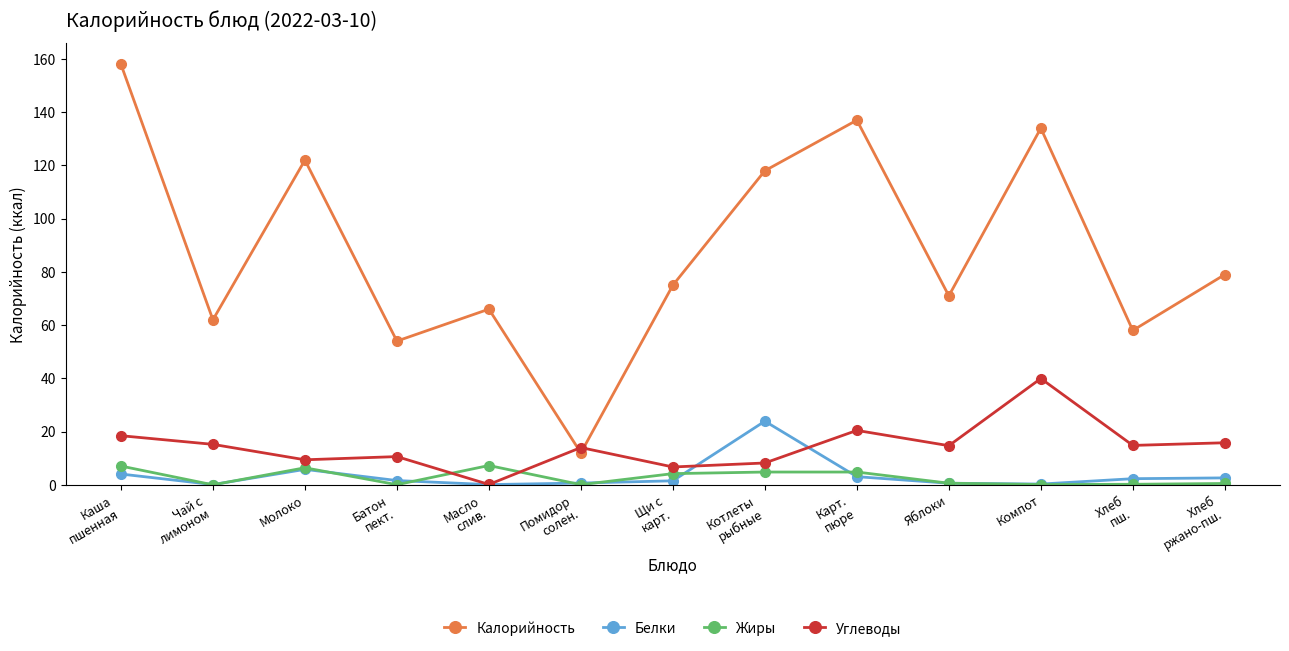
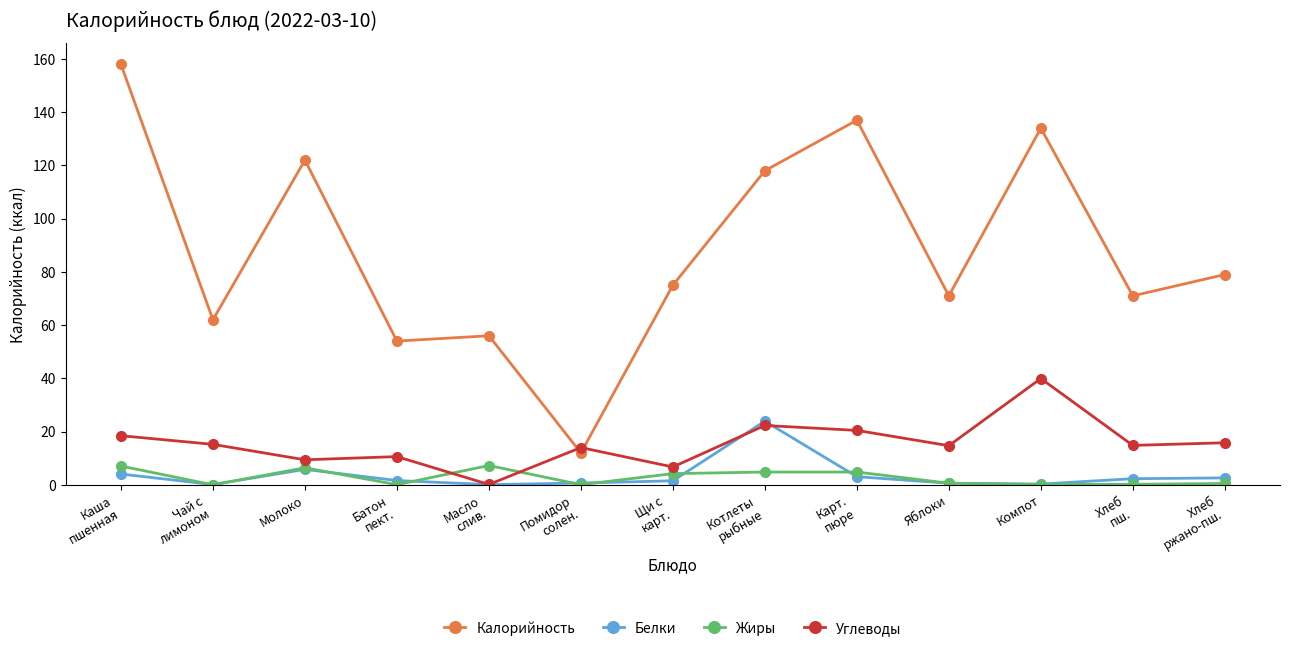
Калорийность, Масло слив.: 66 -> 56
Углеводы, Котлеты рыбные: 8 -> 22
Калорийность, Хлеб пш.: 58 -> 71
